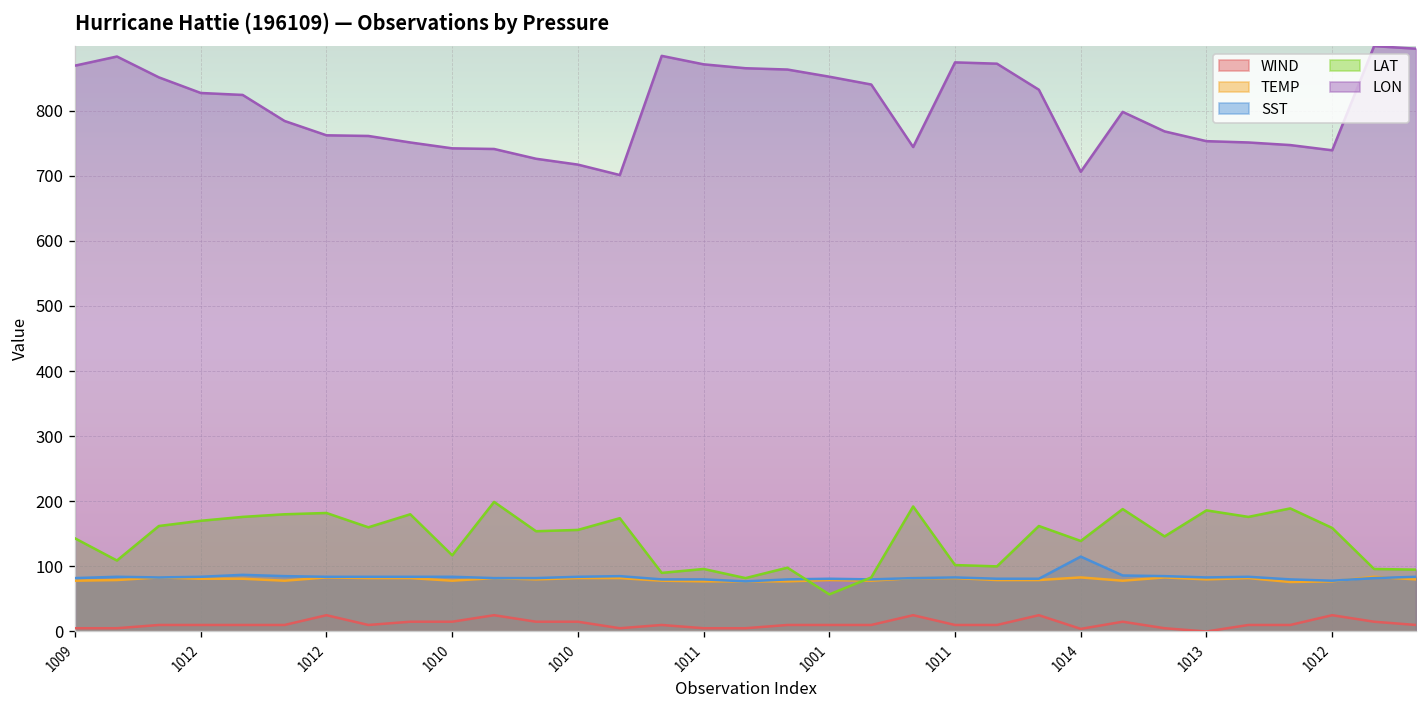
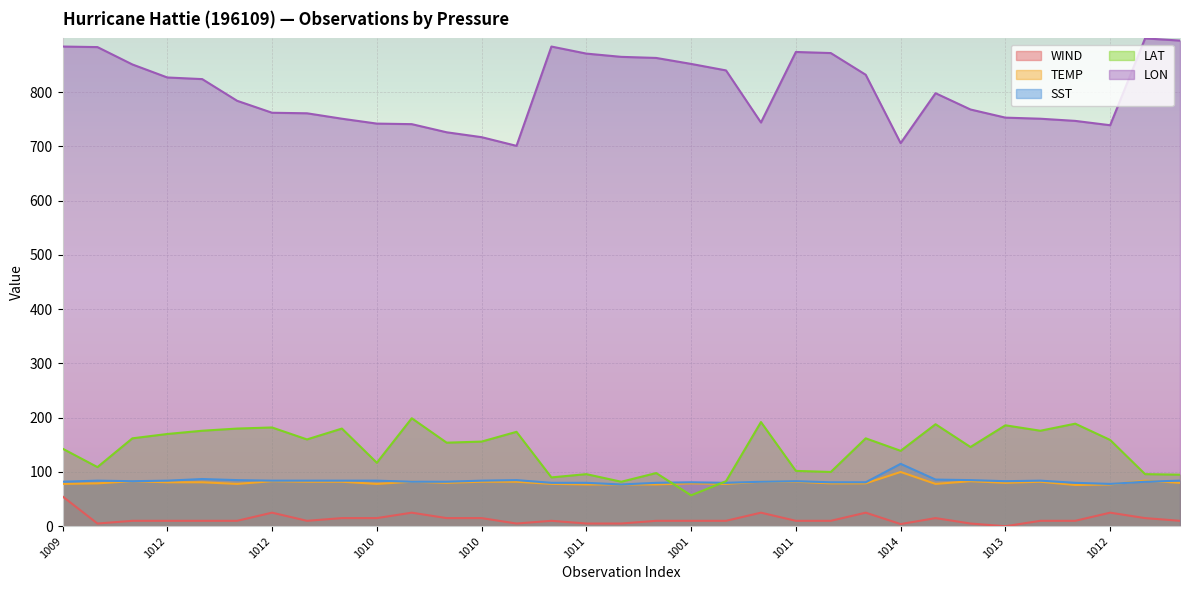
WIND, 1009: 10 -> 60
LON, 1009: 870 -> 880
TEMP, 1014: 80 -> 100
